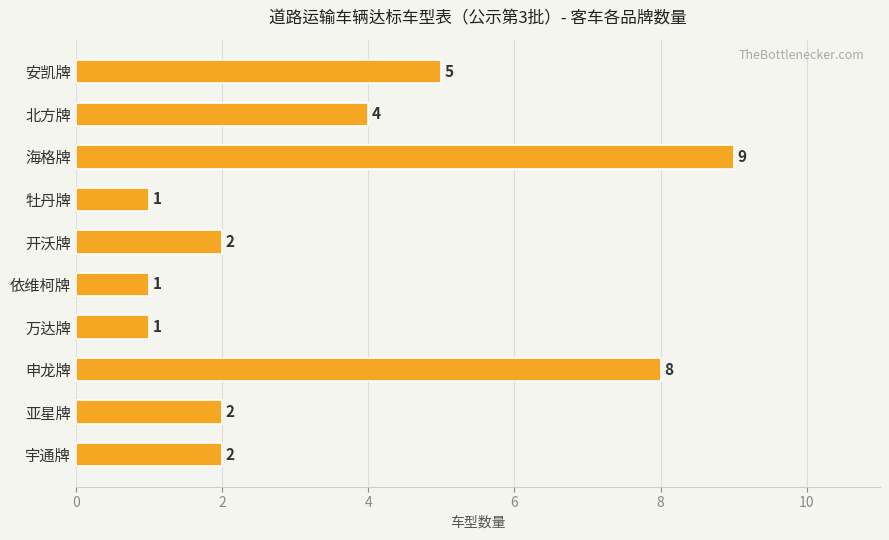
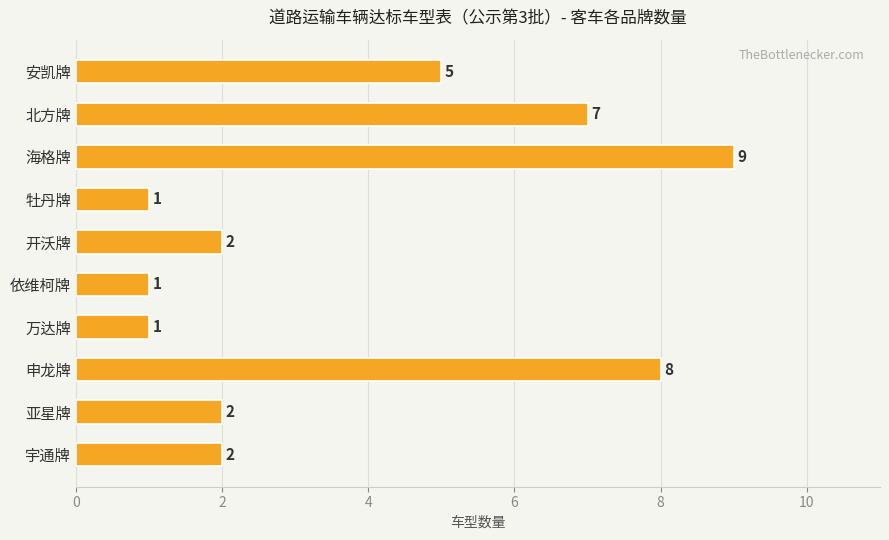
北方牌: 4 -> 7
